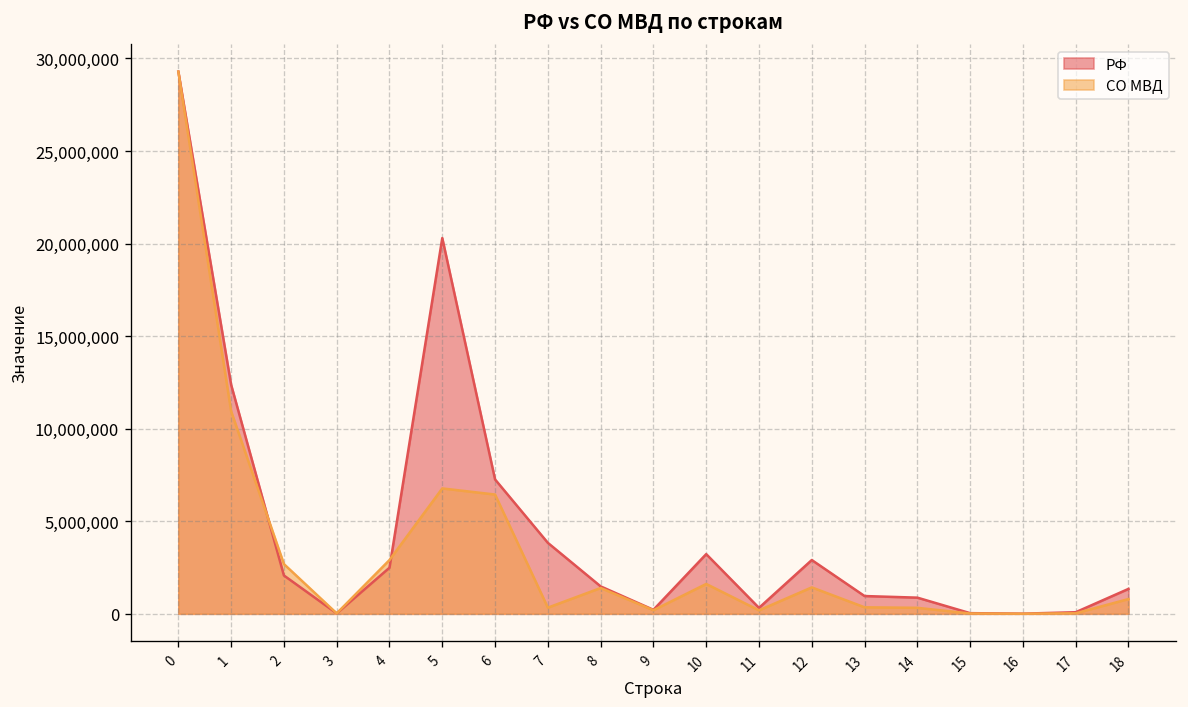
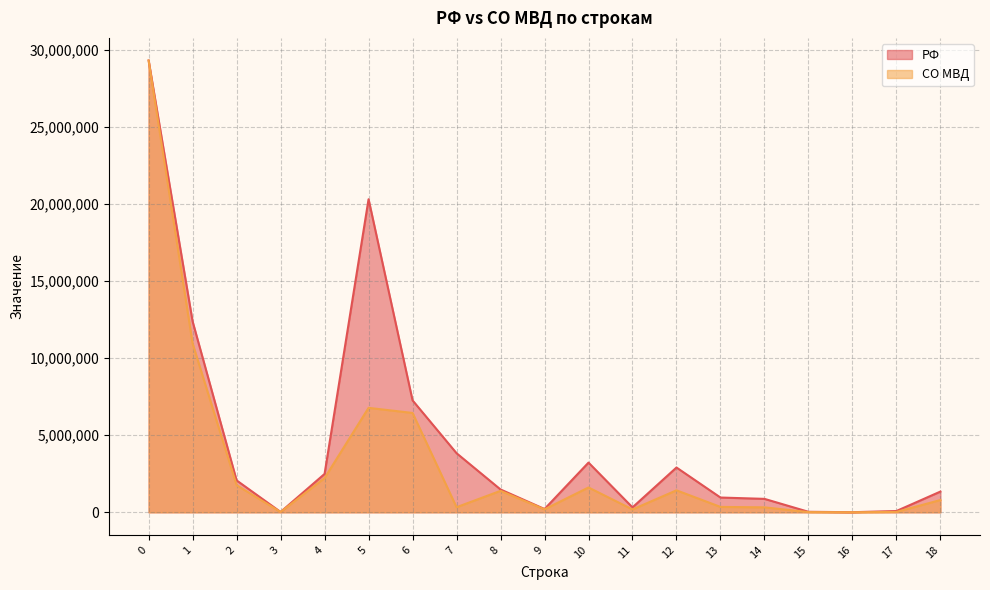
СО МВД, 2: 2,700,000 -> 1,800,000
СО МВД, 4: 2,900,000 -> 2,200,000
